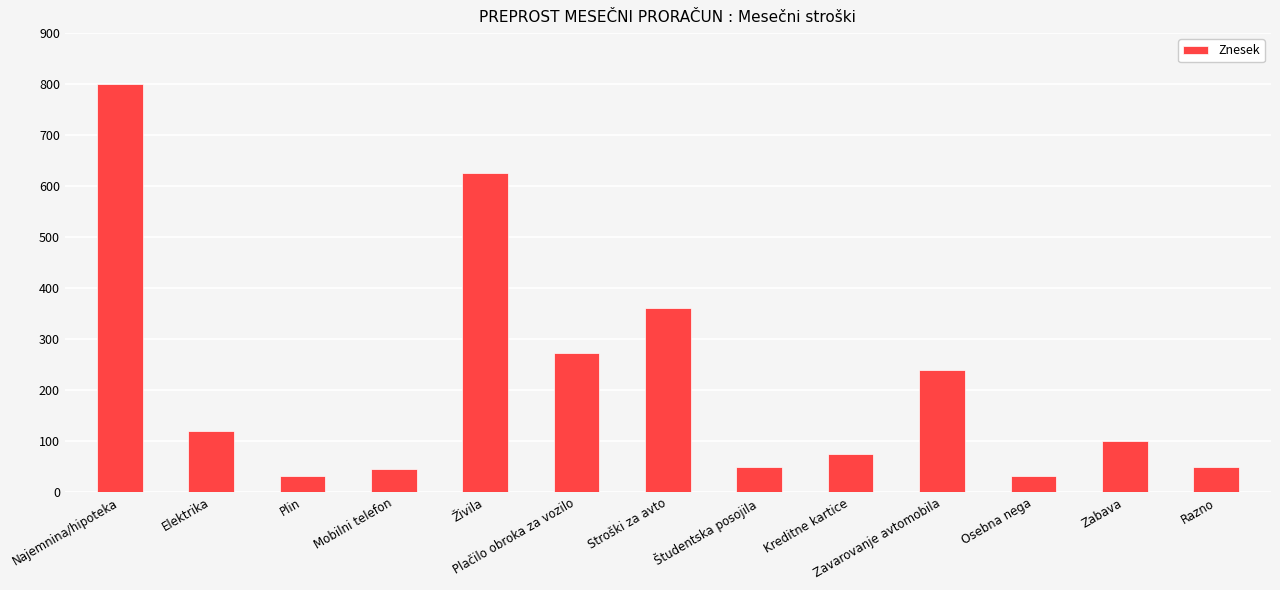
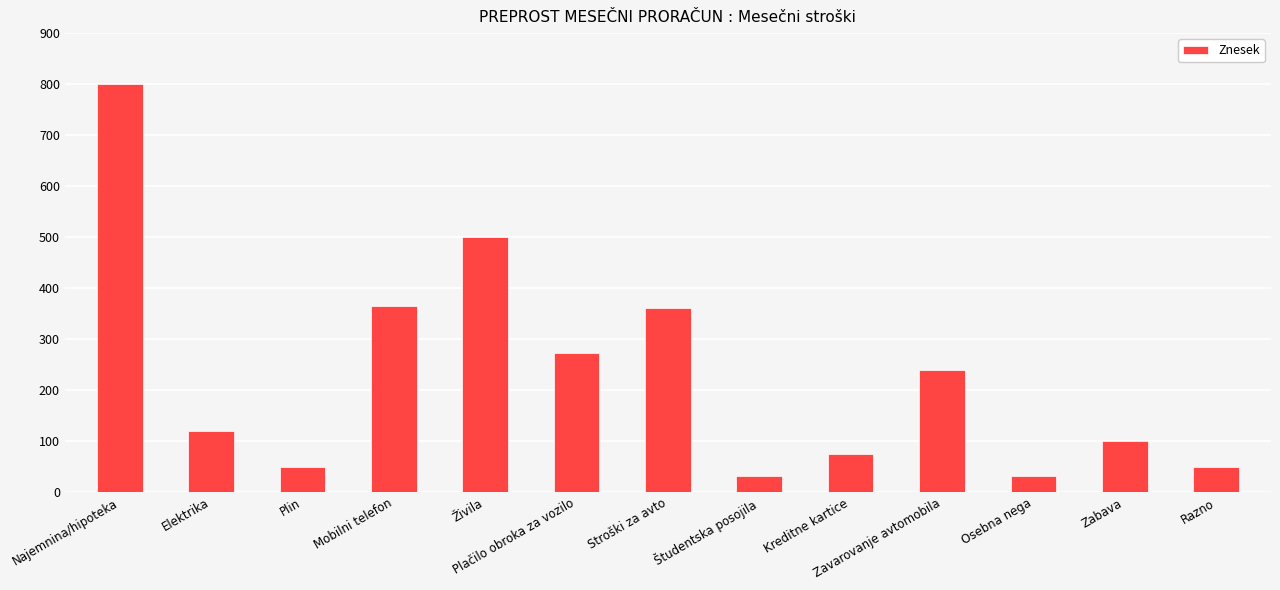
Plin: 30 -> 50
Mobilni telefon: 50 -> 370
Živila: 630 -> 500
Študentska posojila: 50 -> 30
